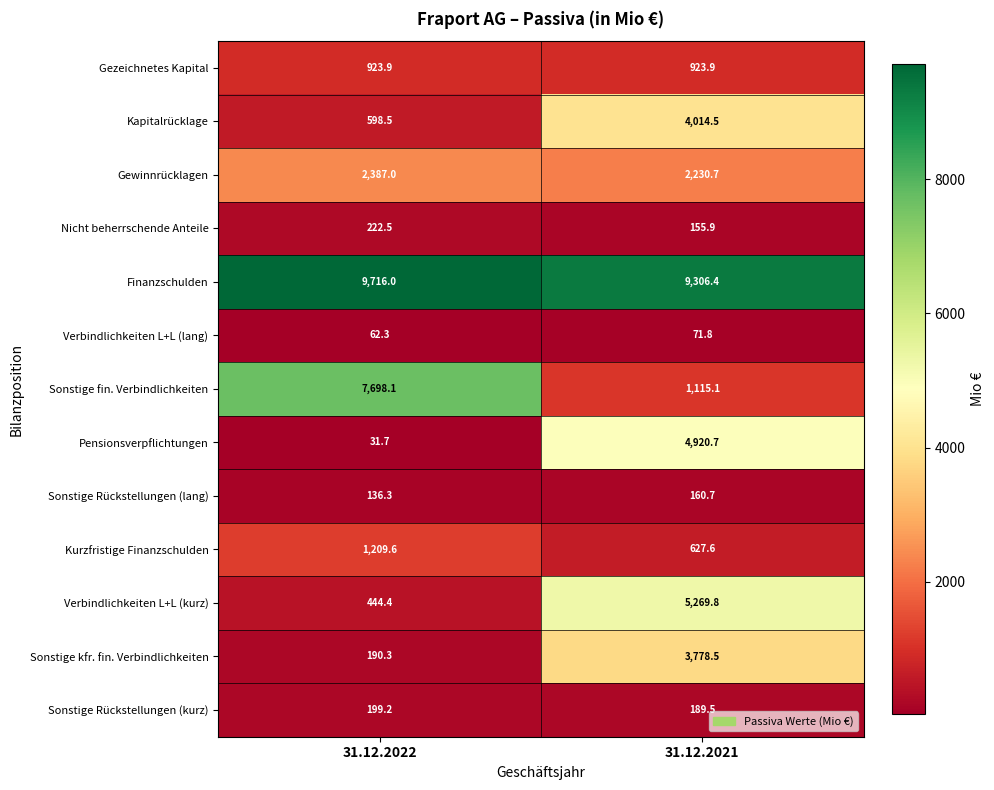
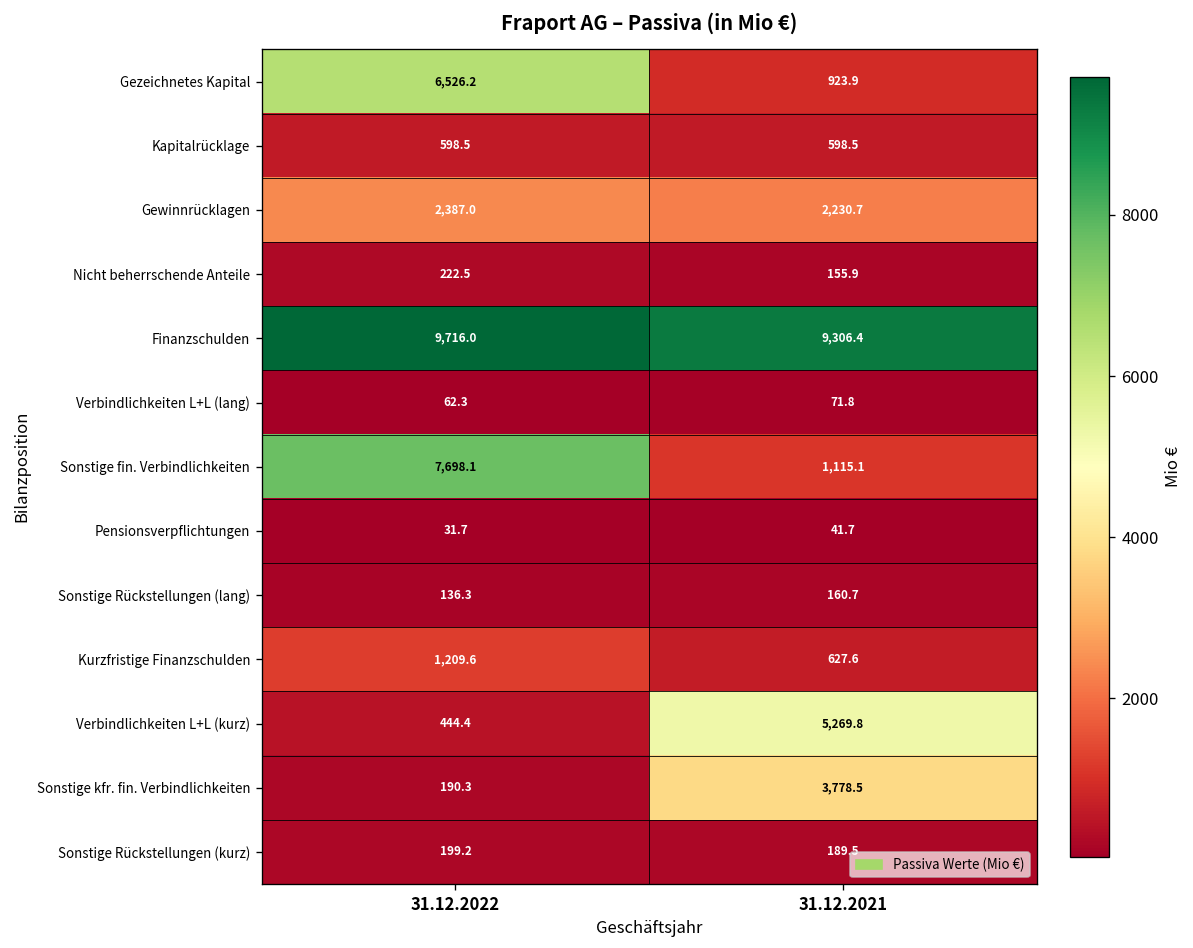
Gezeichnetes Kapital, 31.12.2022: 923.9 -> 6,526.2
Kapitalrücklage, 31.12.2021: 4,014.5 -> 598.5
Pensionsverpflichtungen, 31.12.2021: 4,920.7 -> 41.7
